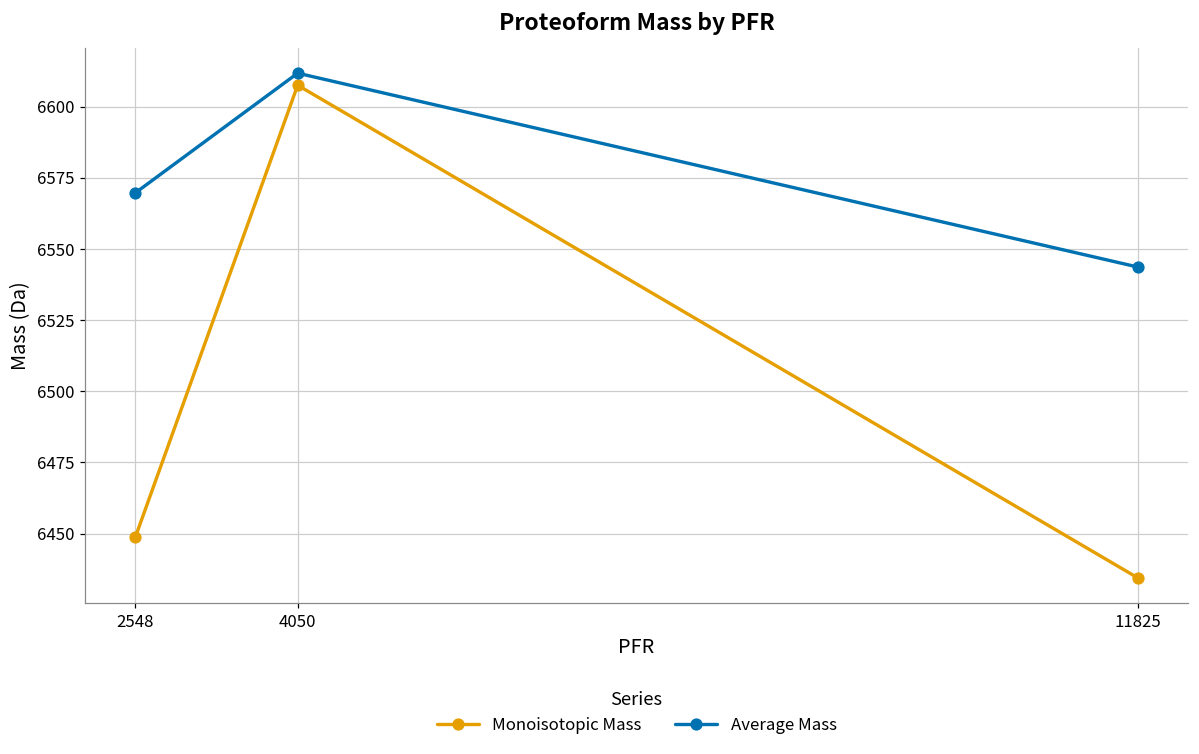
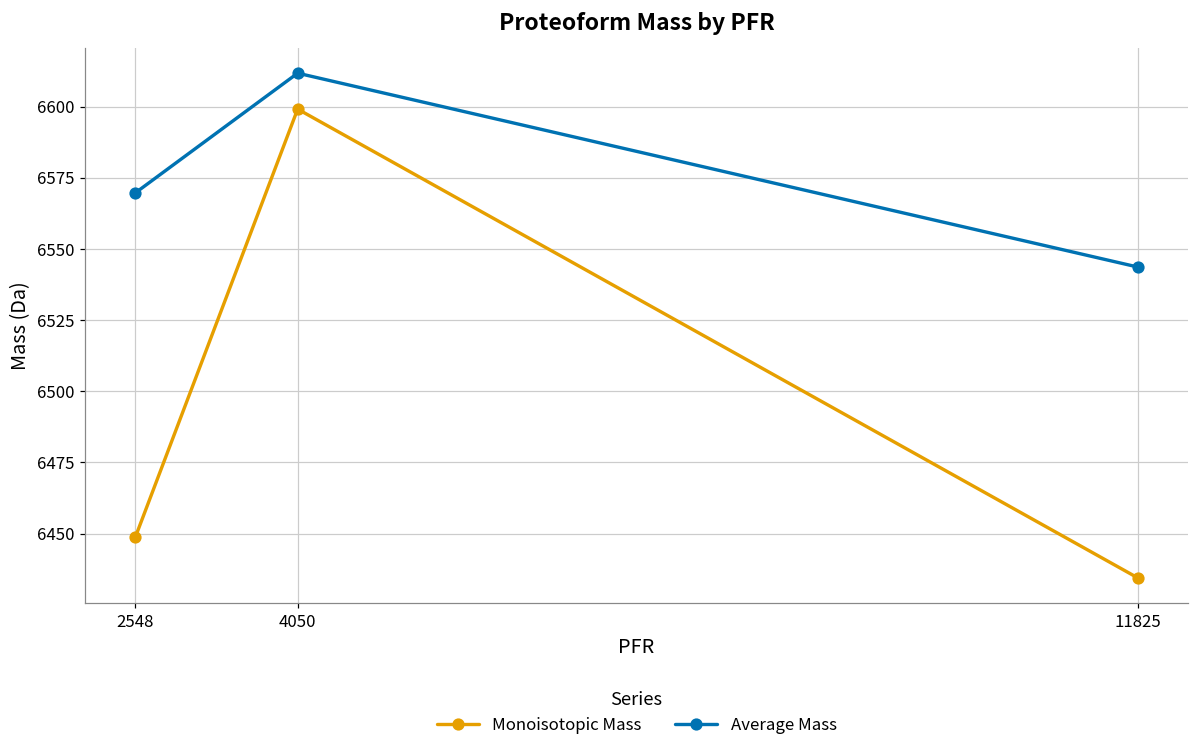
Monoisotopic Mass, 4050: 6607 -> 6599
